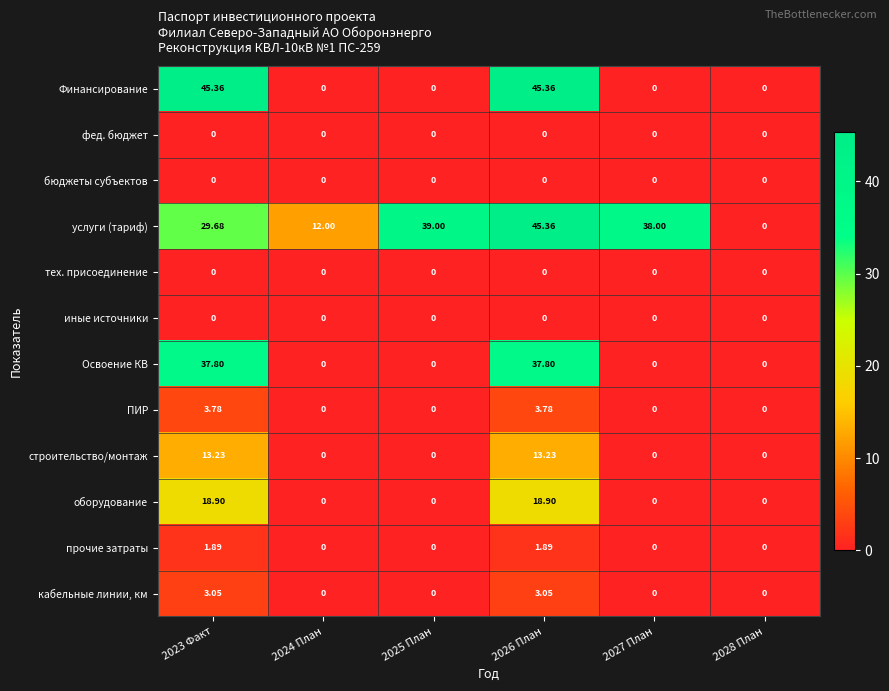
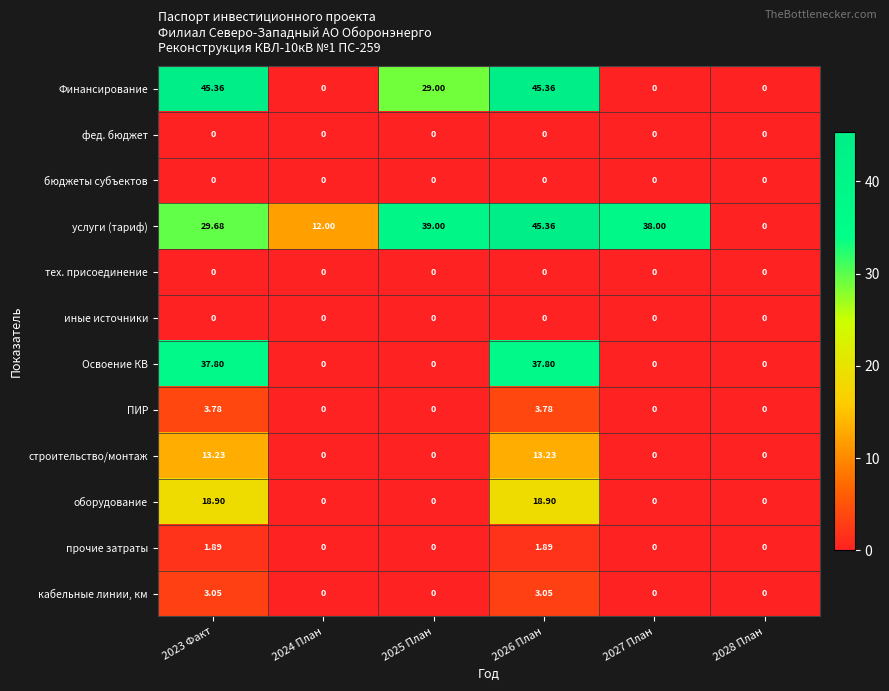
Финансирование, 2025 План: 0 -> 29.00
